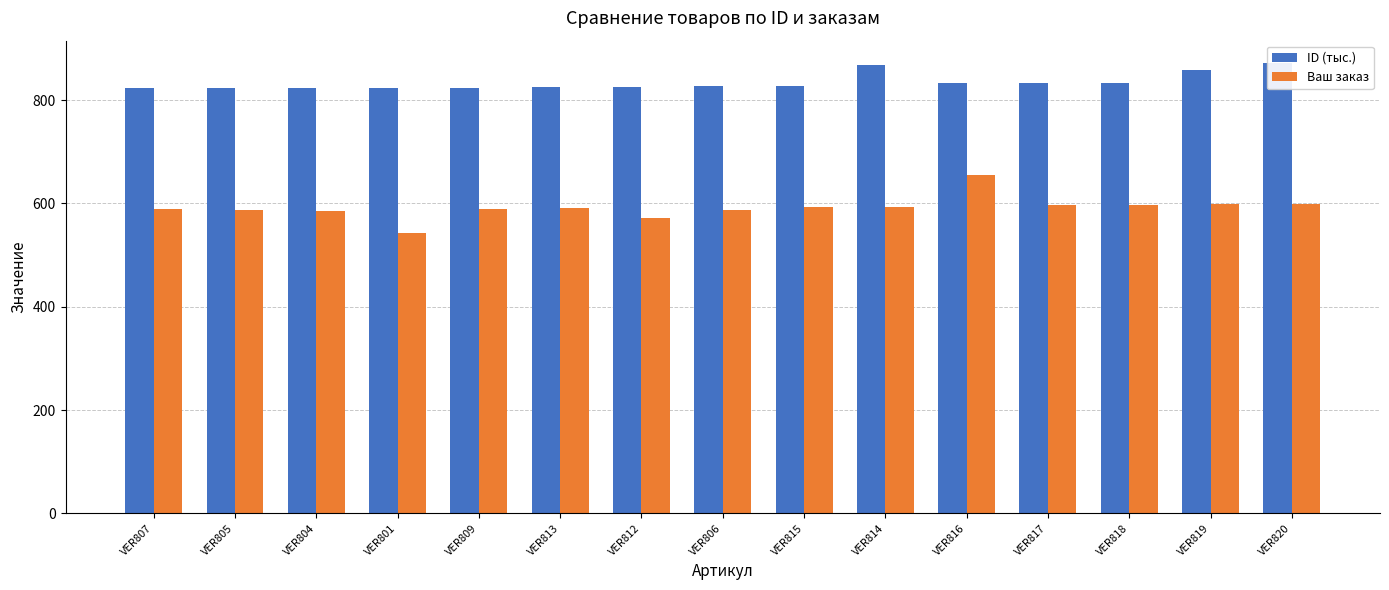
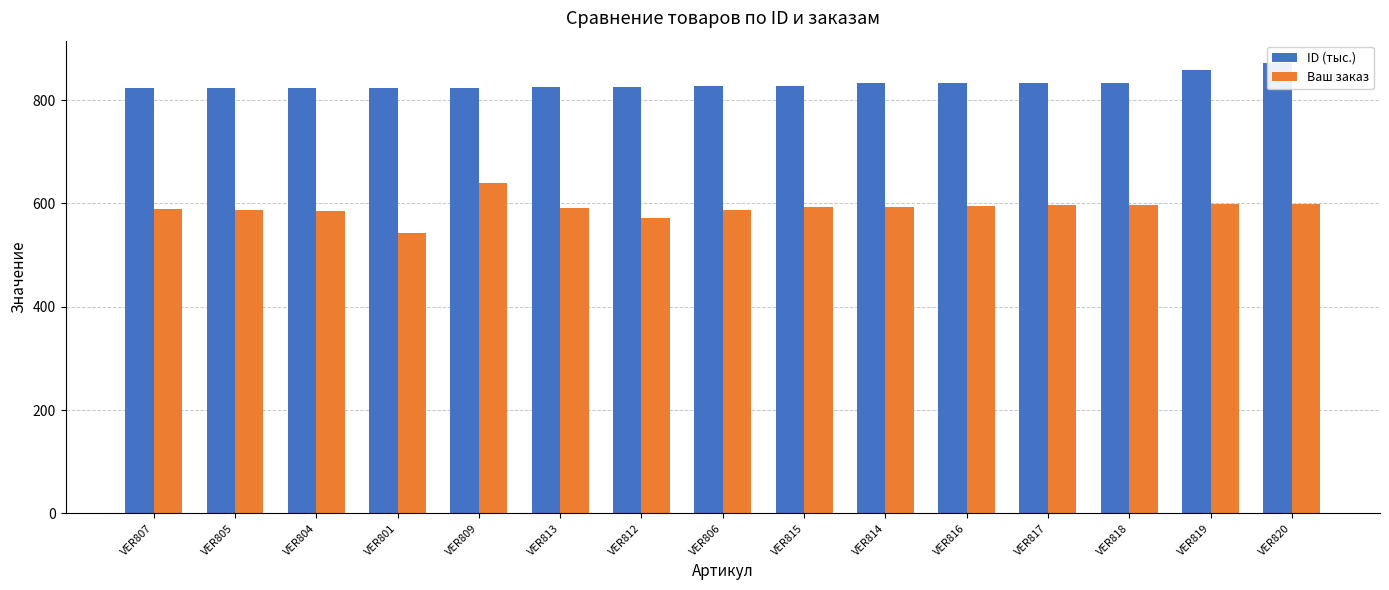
Ваш заказ, VER809: 590 -> 640
ID (тыс.), VER814: 870 -> 830
Ваш заказ, VER816: 660 -> 600
